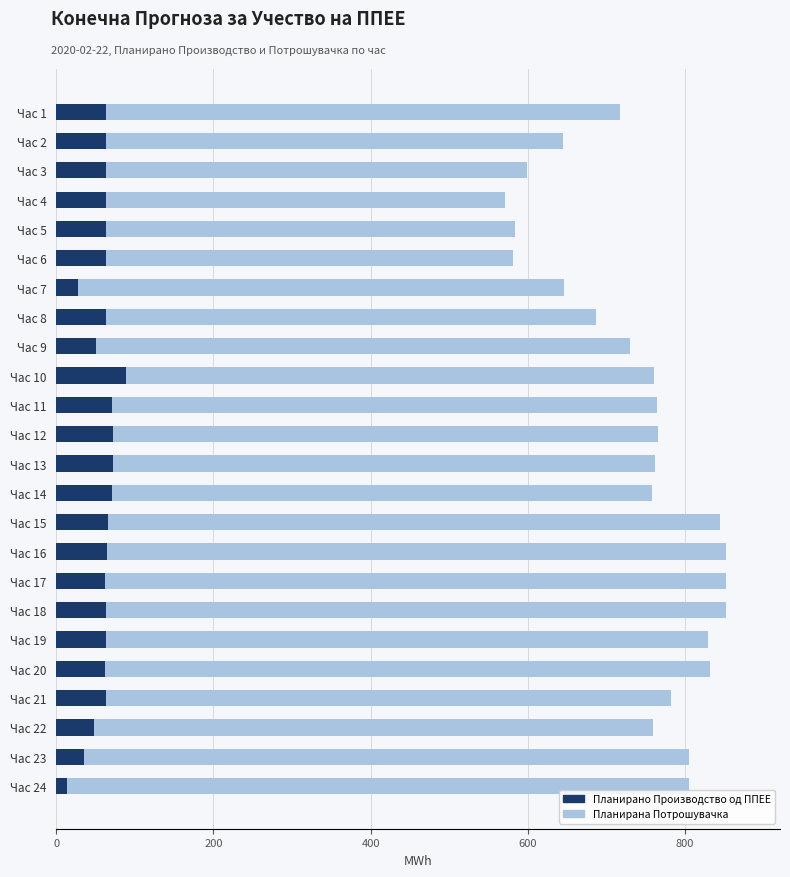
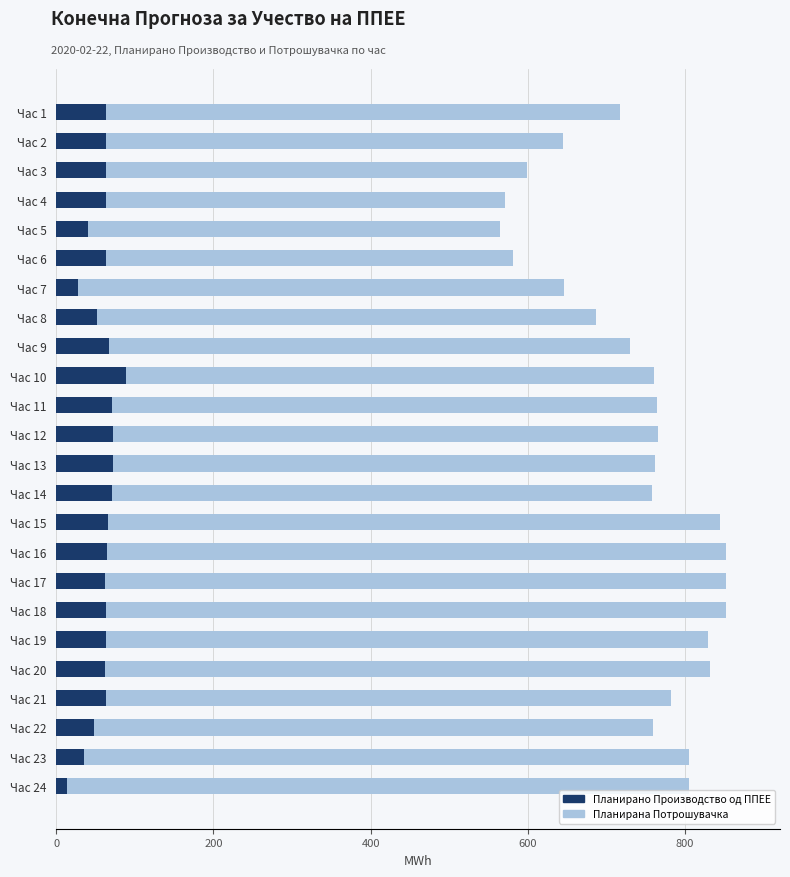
Планирана Потрошувачка, Час 5: 580 -> 560
Планирано Производство од ППЕЕ, Час 5: 60 -> 40
Планирано Производство од ППЕЕ, Час 8: 60 -> 50
Планирано Производство од ППЕЕ, Час 9: 50 -> 70
